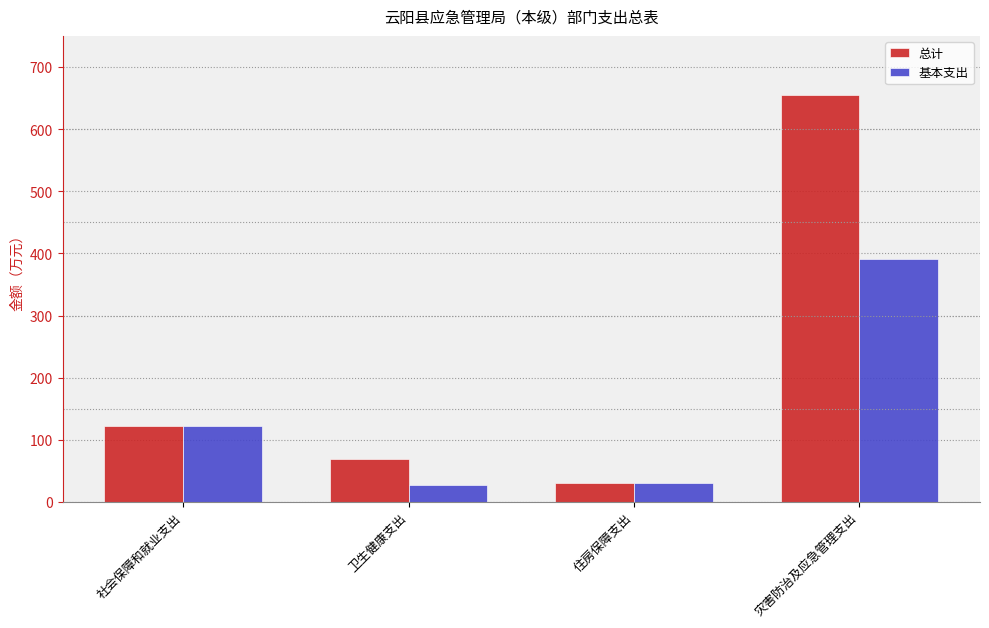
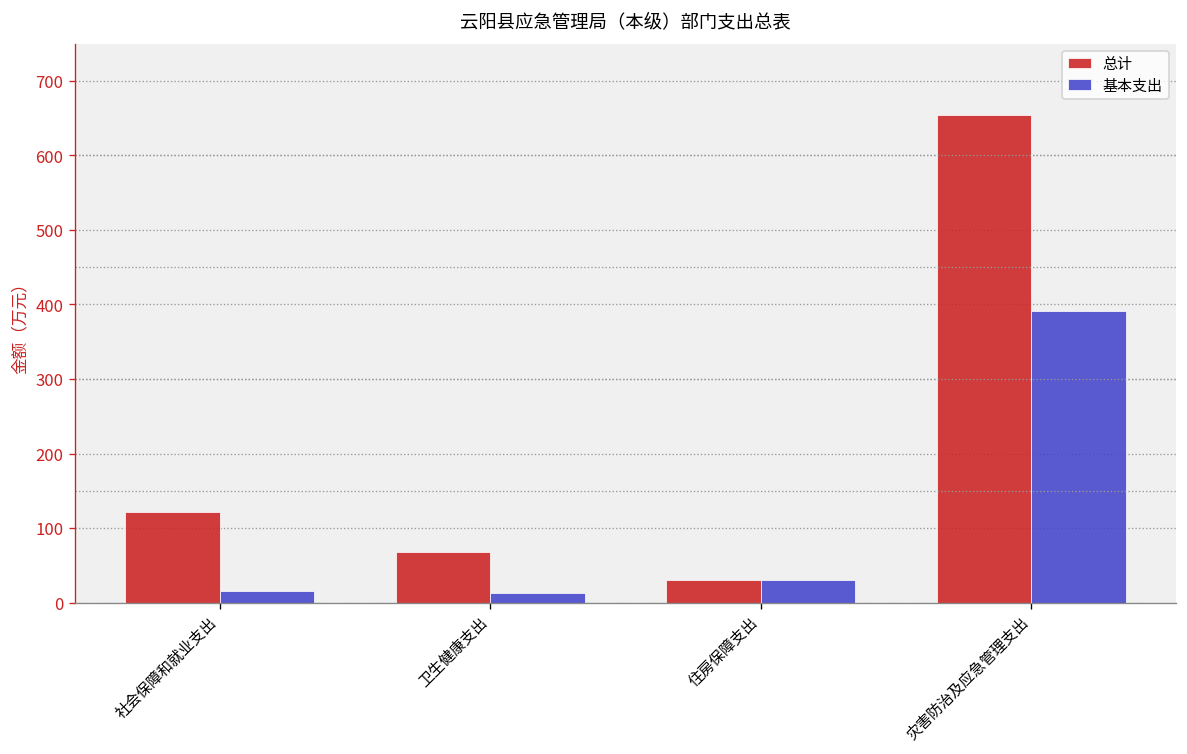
基本支出, 社会保障和就业支出: 120 -> 20
基本支出, 卫生健康支出: 30 -> 10
